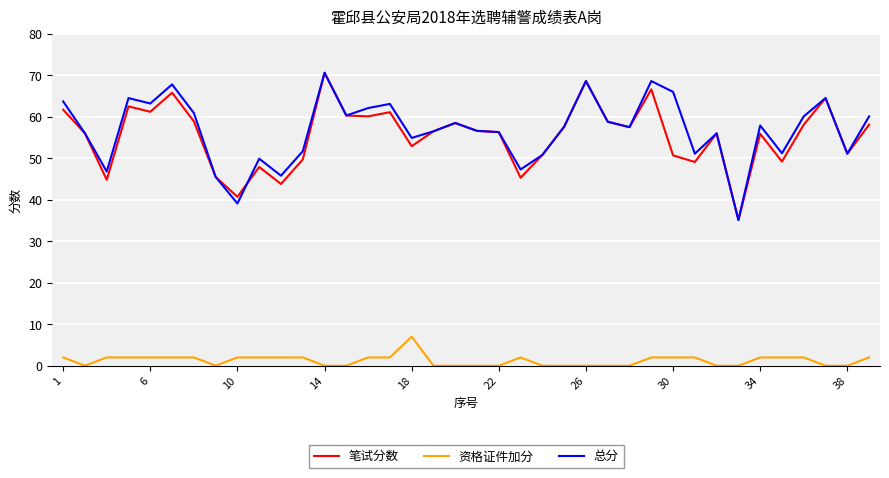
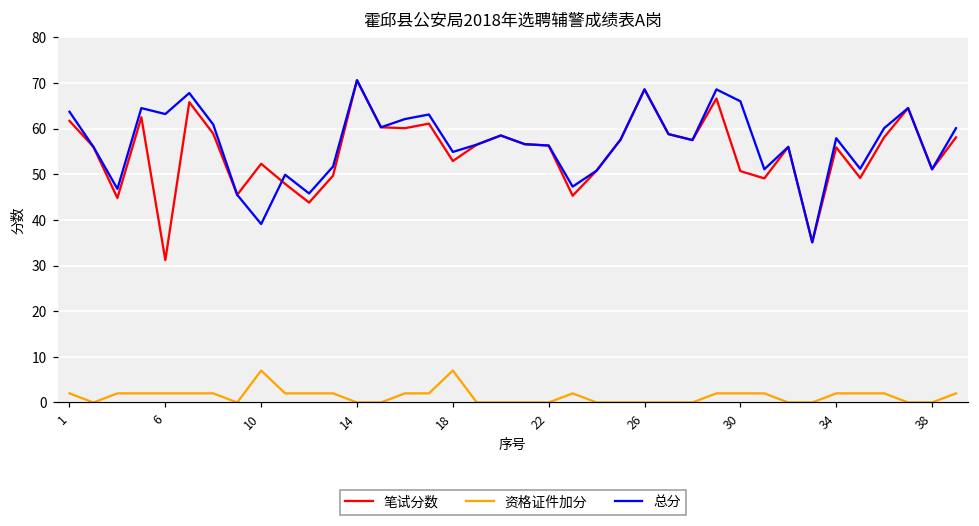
笔试分数, 6: 61 -> 31
笔试分数, 10: 41 -> 52
资格证件加分, 10: 2 -> 7
